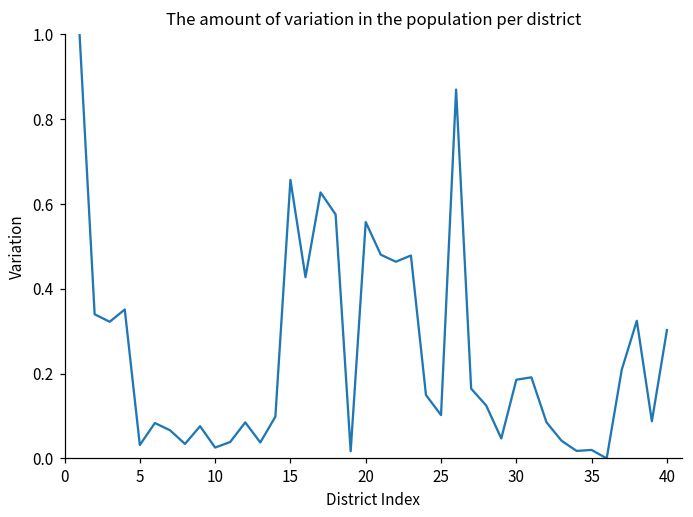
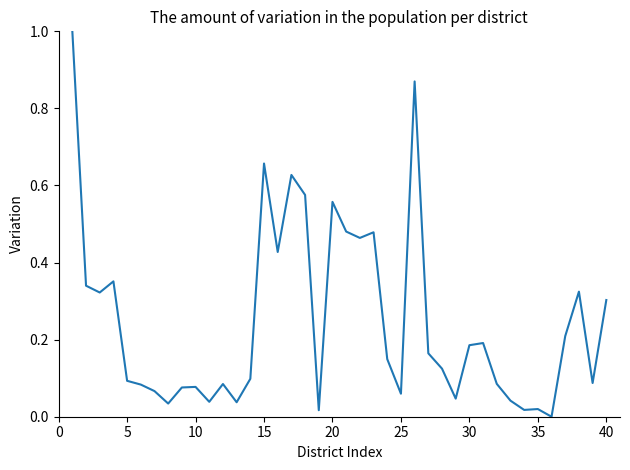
5: 0.03 -> 0.09
10: 0.03 -> 0.08
25: 0.10 -> 0.06
